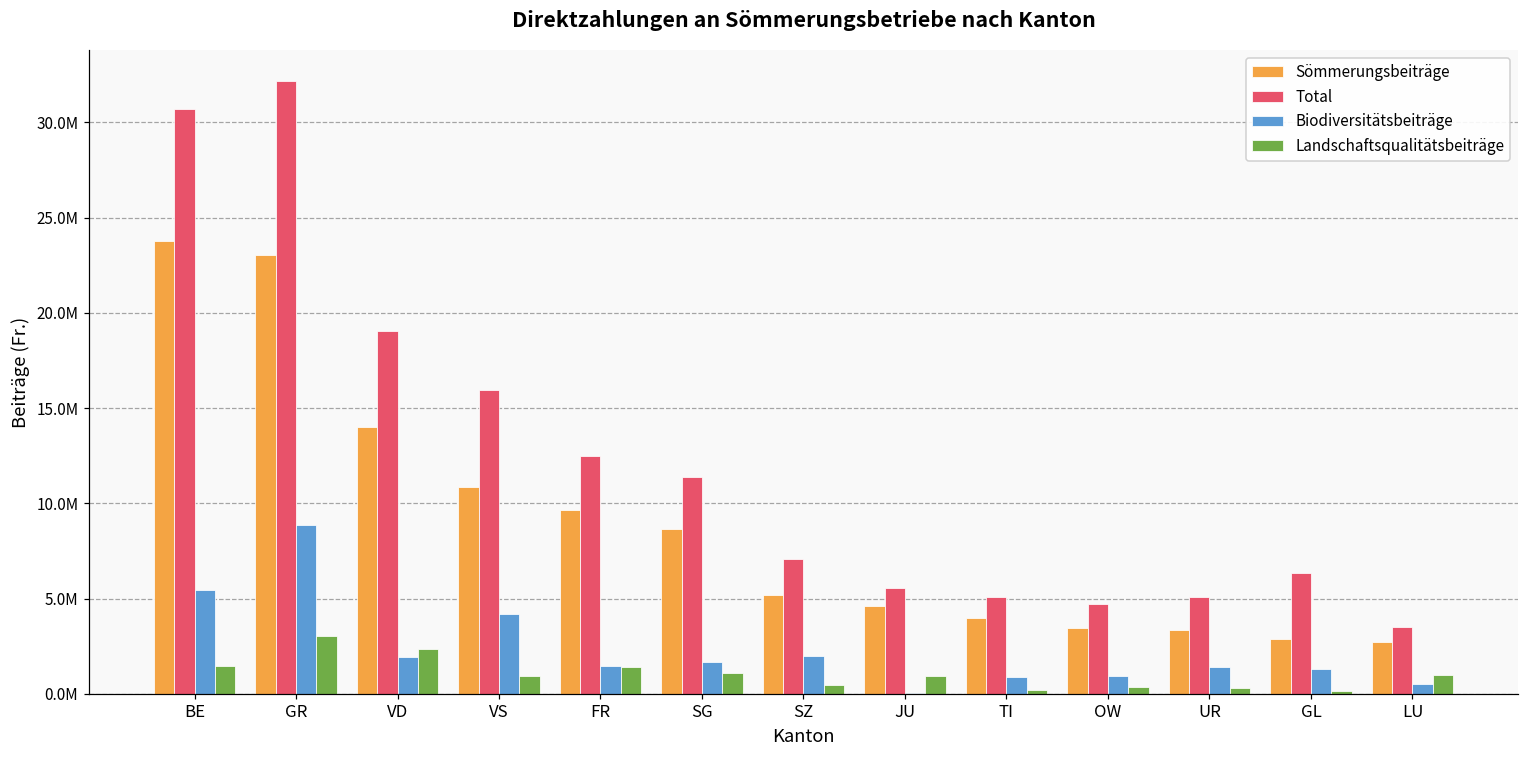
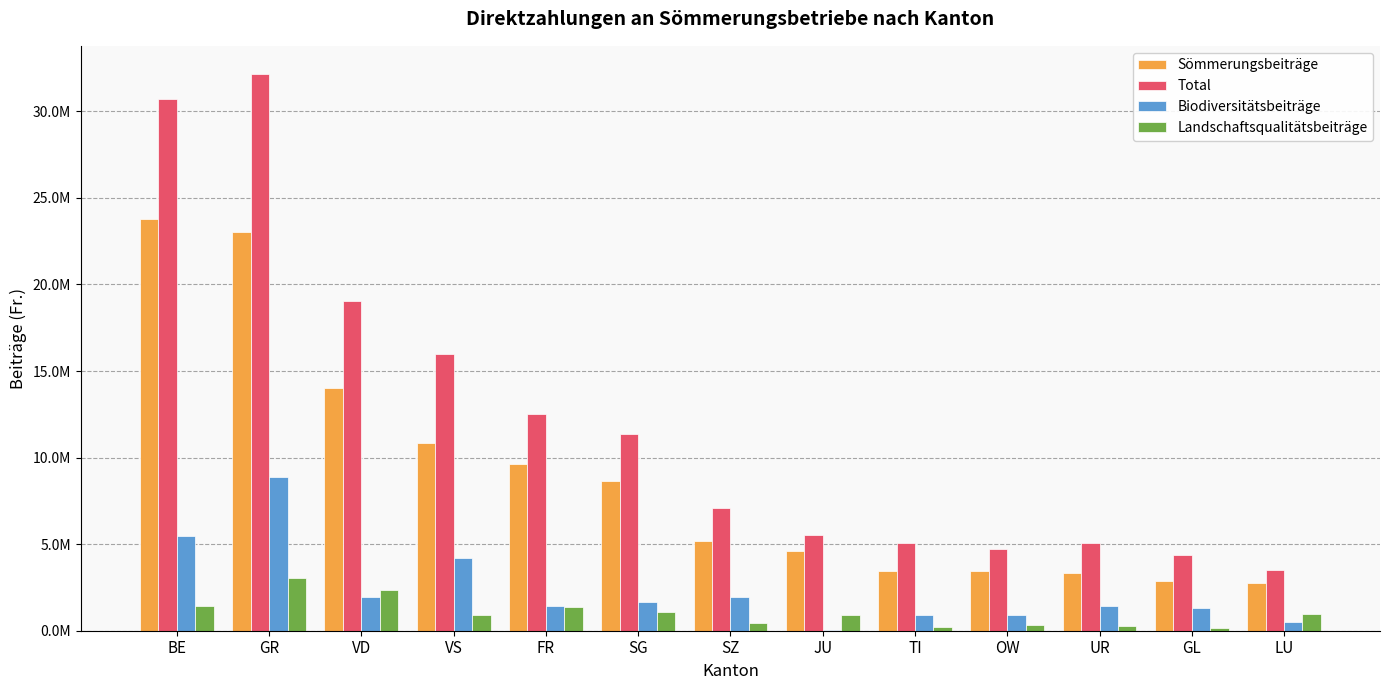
Sömmerungsbeiträge, TI: 4000000 -> 3500000
Total, GL: 6300000 -> 4400000
